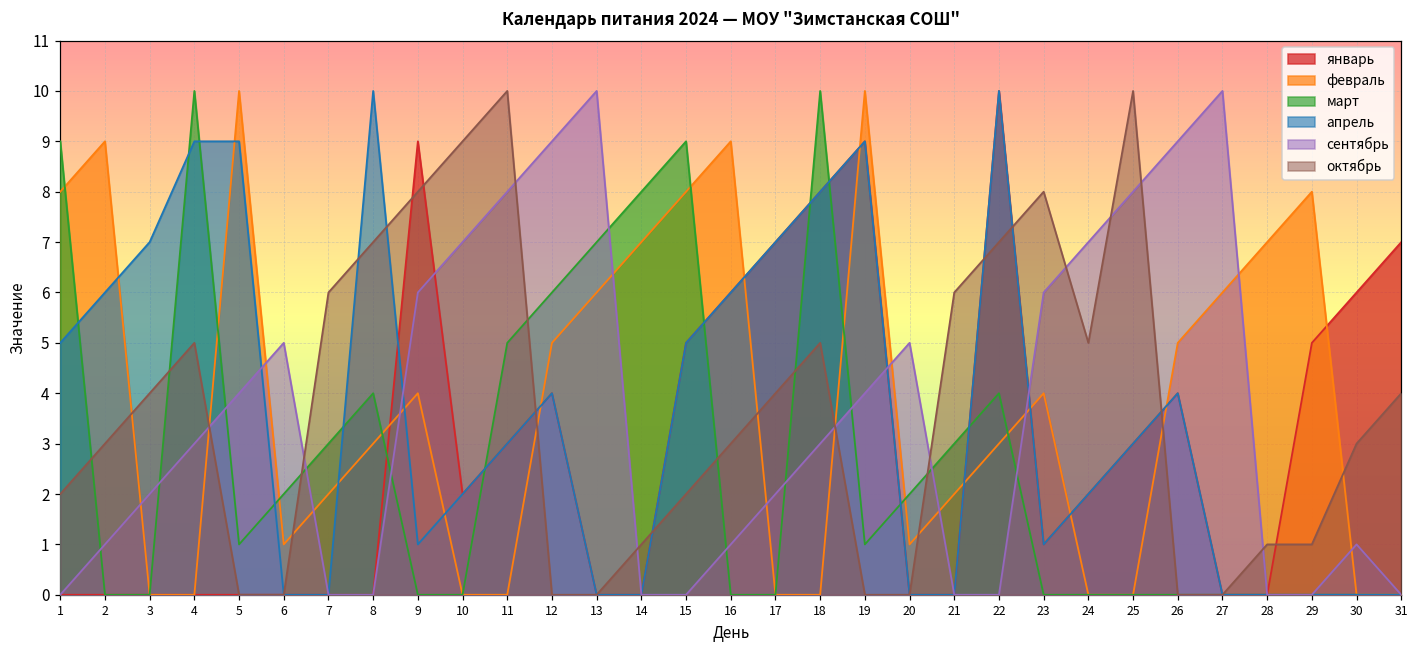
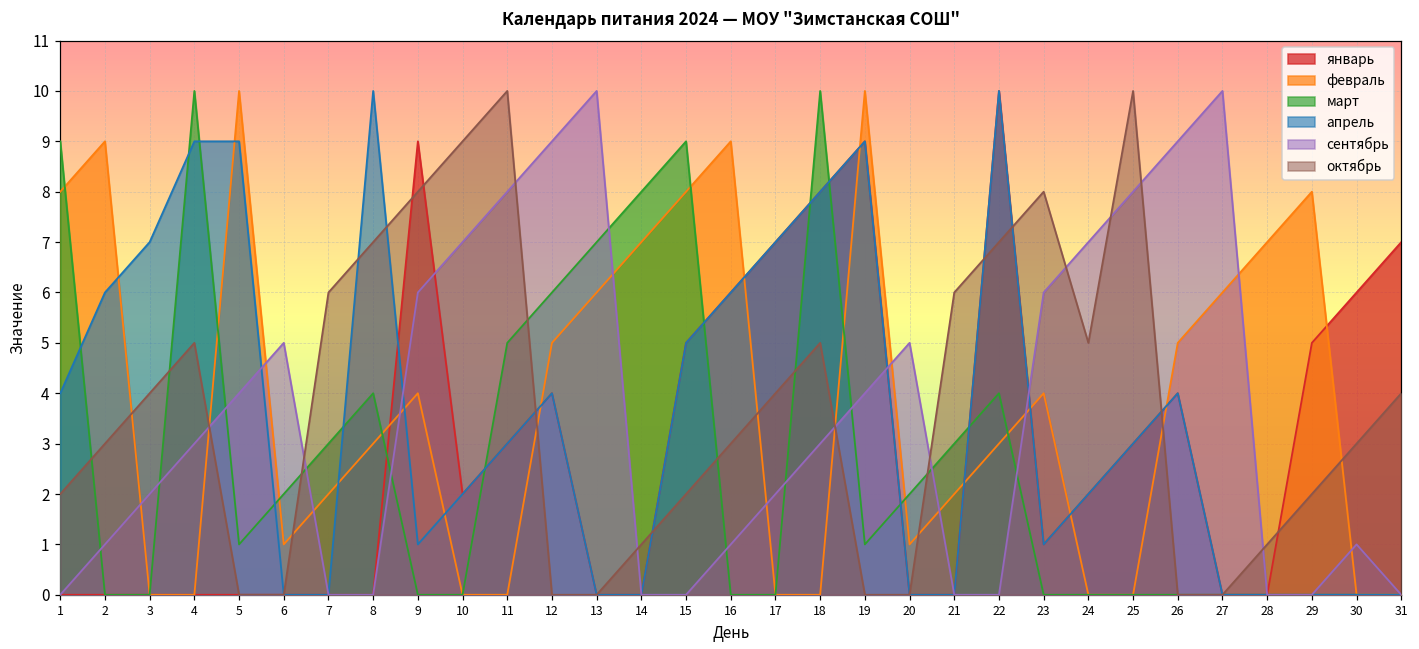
апрель, 1: 5 -> 4
октябрь, 29: 1 -> 2
